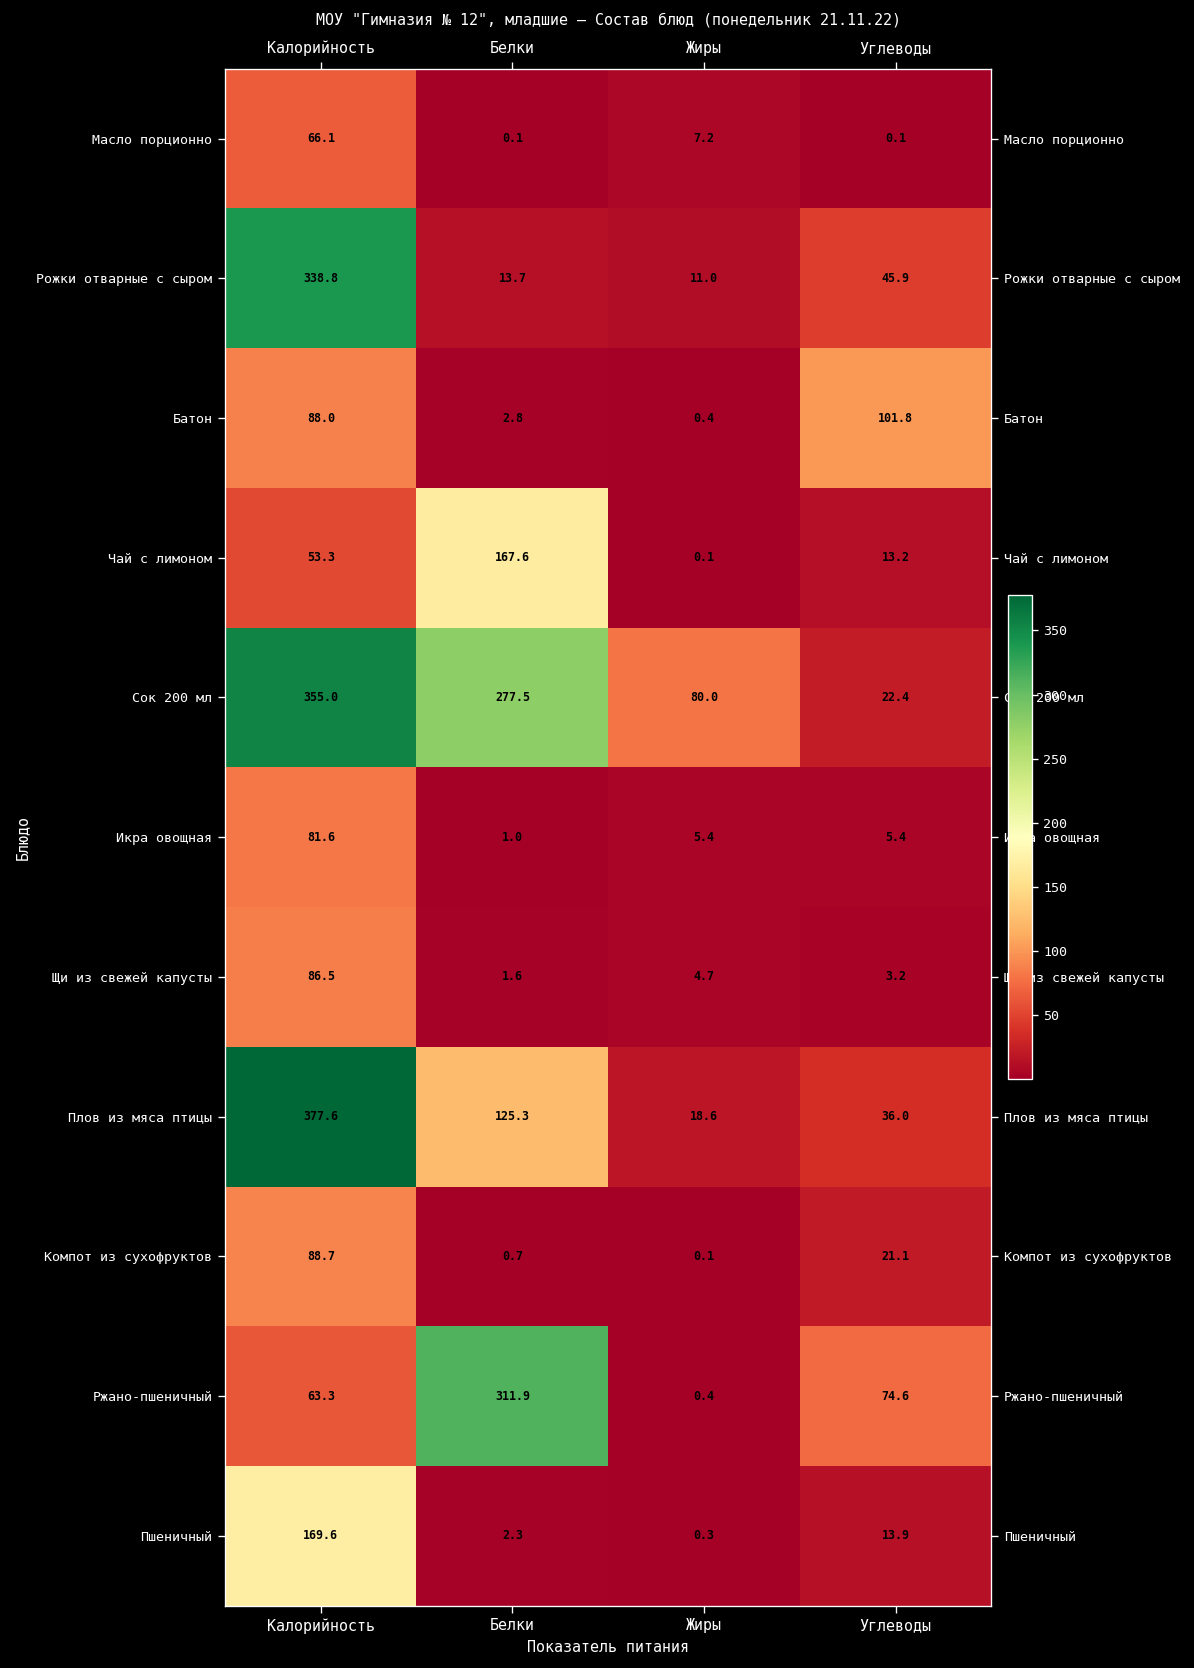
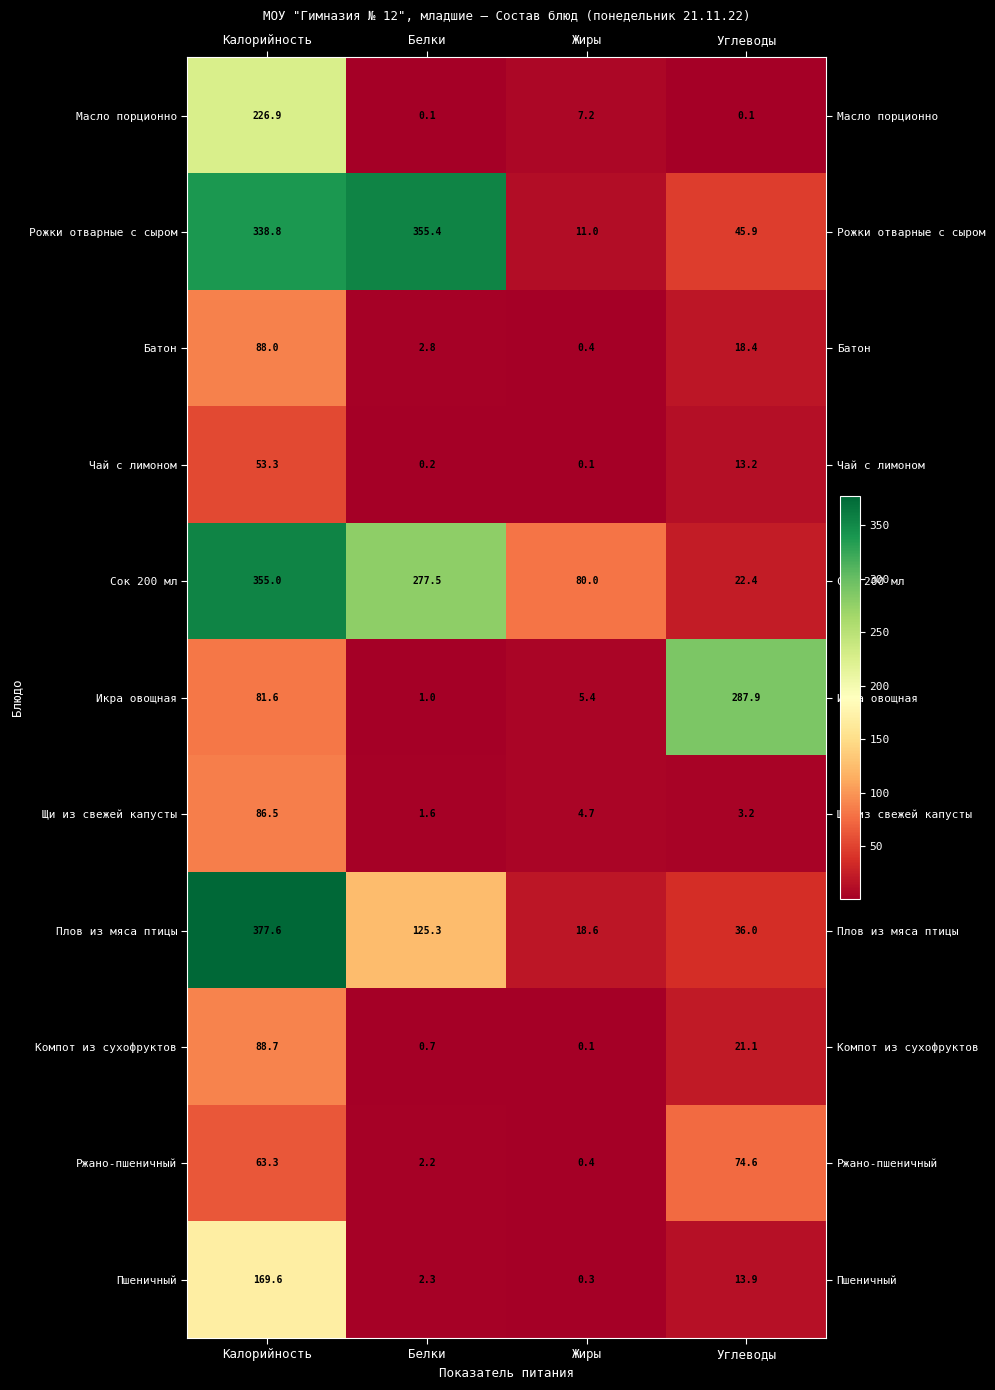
Масло порционно, Калорийность: 66.1 -> 226.9
Рожки отварные с сыром, Белки: 13.7 -> 355.4
Батон, Углеводы: 101.8 -> 18.4
Чай с лимоном, Белки: 167.6 -> 0.2
Икра овощная, Углеводы: 5.4 -> 287.9
Ржано-пшеничный, Белки: 311.9 -> 2.2
